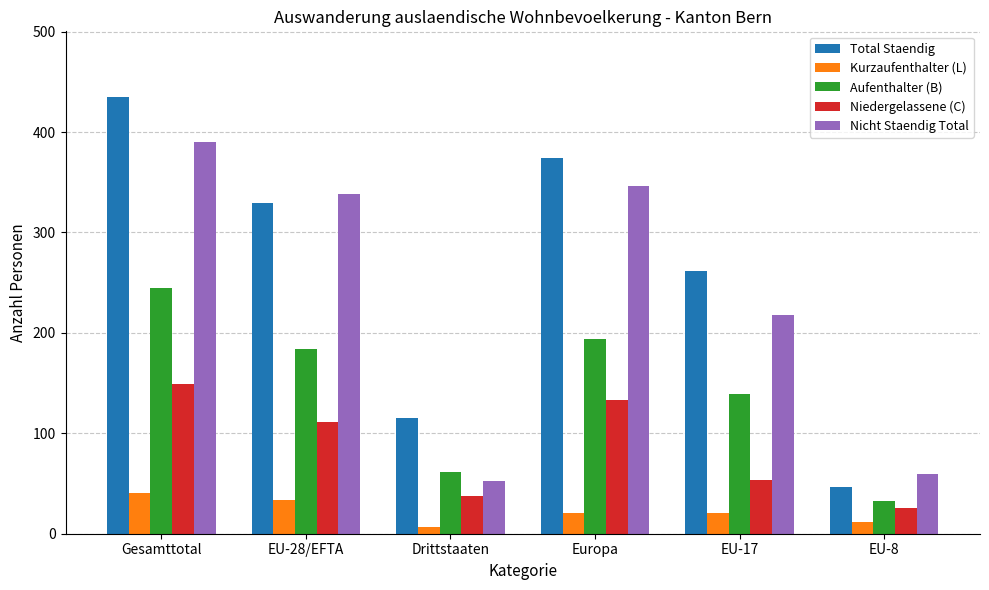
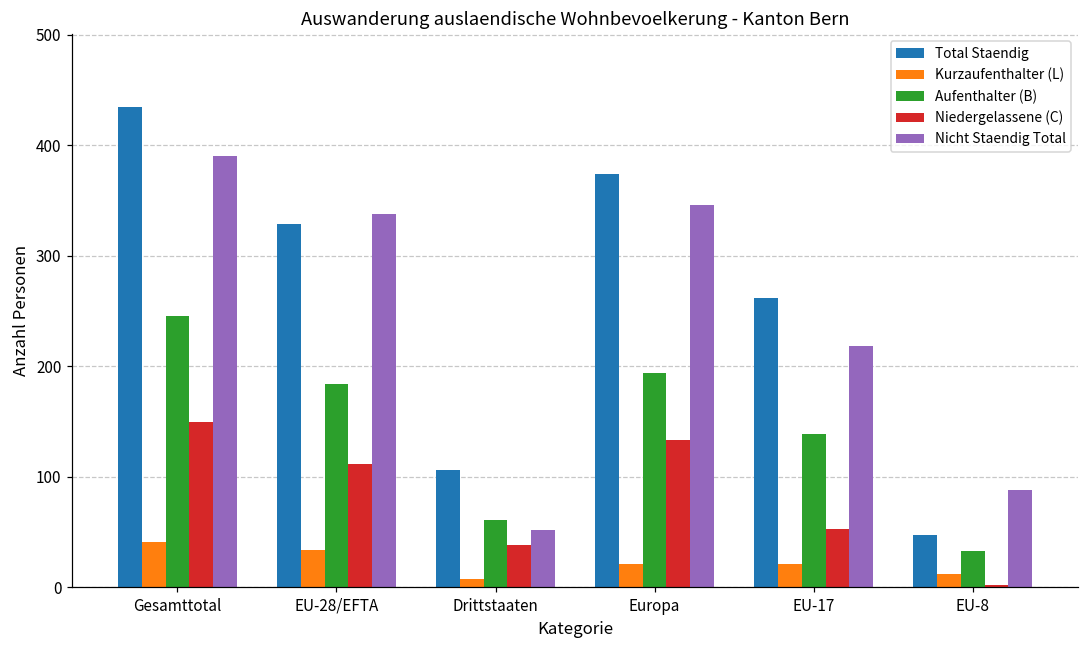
Total Staendig, Drittstaaten: 115 -> 106
Niedergelassene (C), EU-8: 26 -> 2
Nicht Staendig Total, EU-8: 59 -> 88
